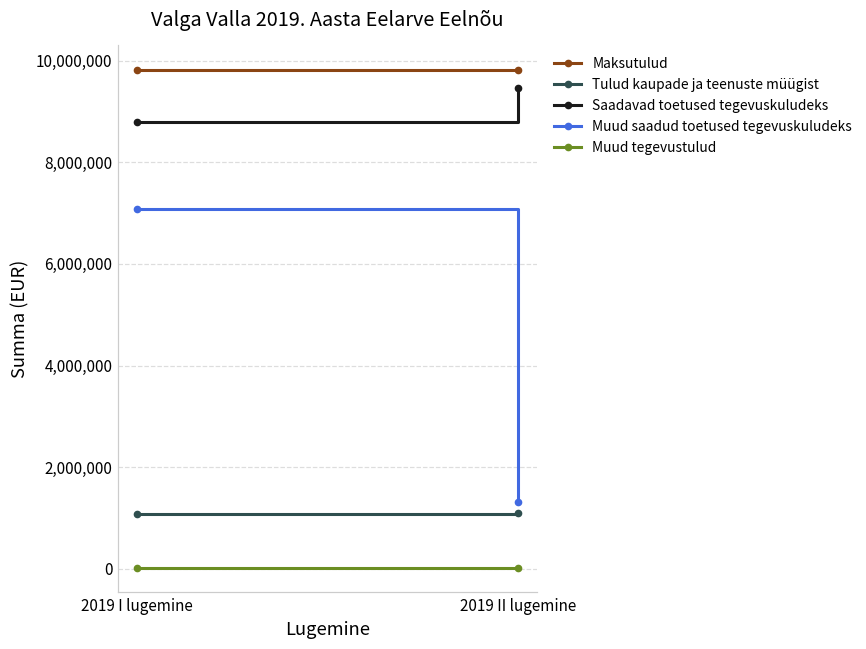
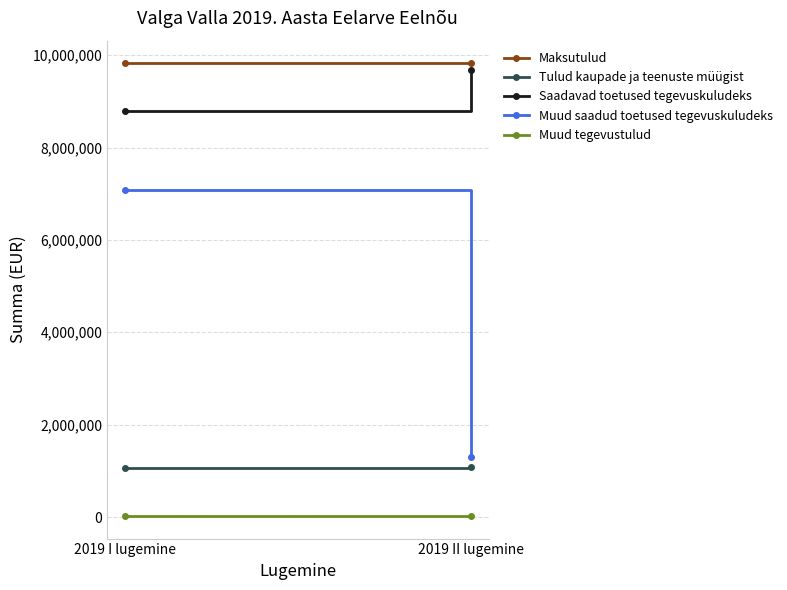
Saadavad toetused tegevuskuludeks, 2019 II lugemine: 9,500,000 -> 9,700,000
